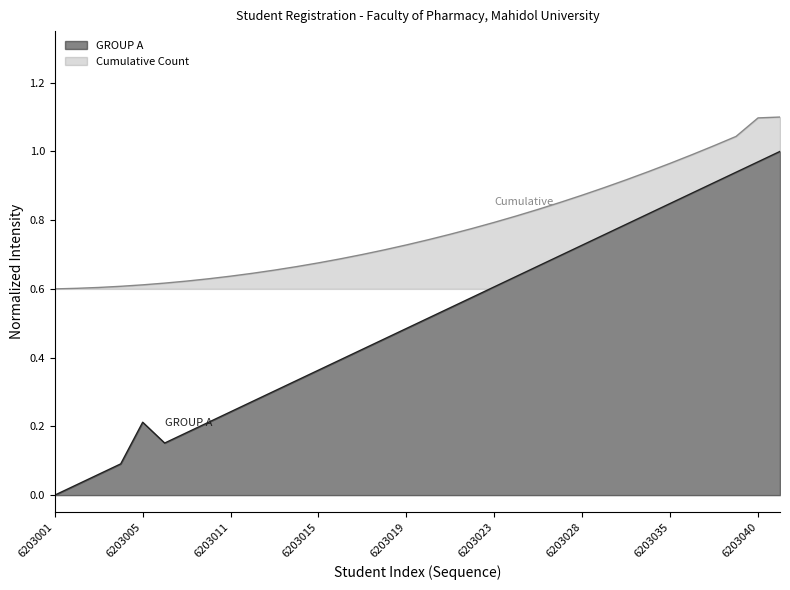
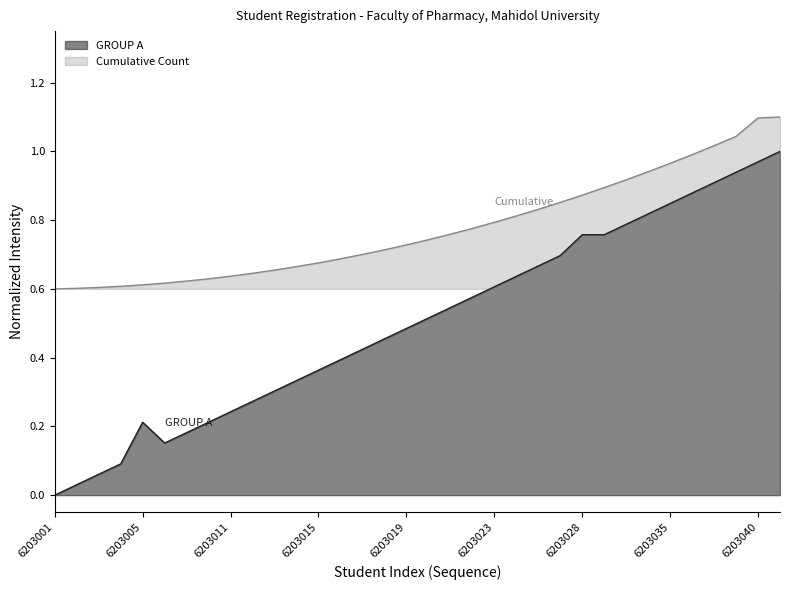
GROUP A, 6203028: 0.73 -> 0.76
